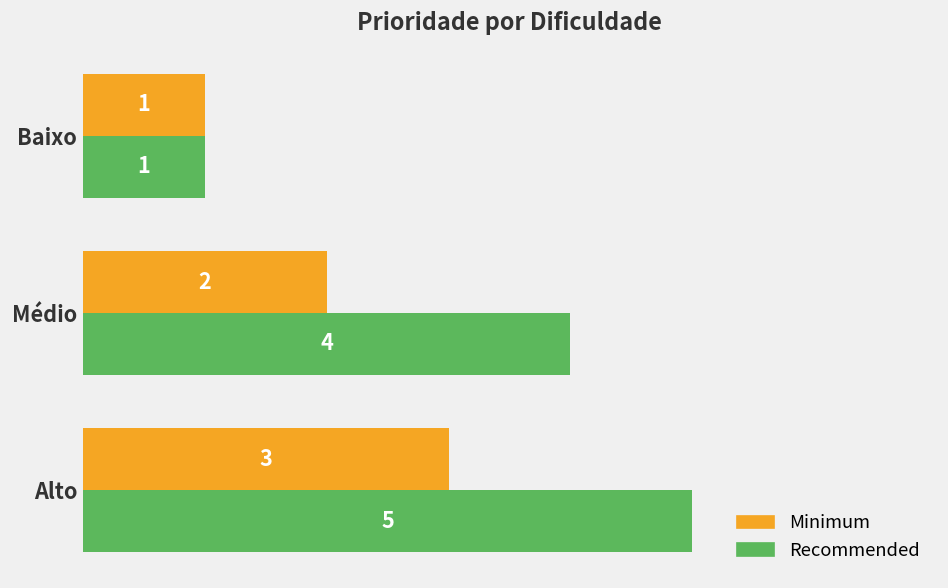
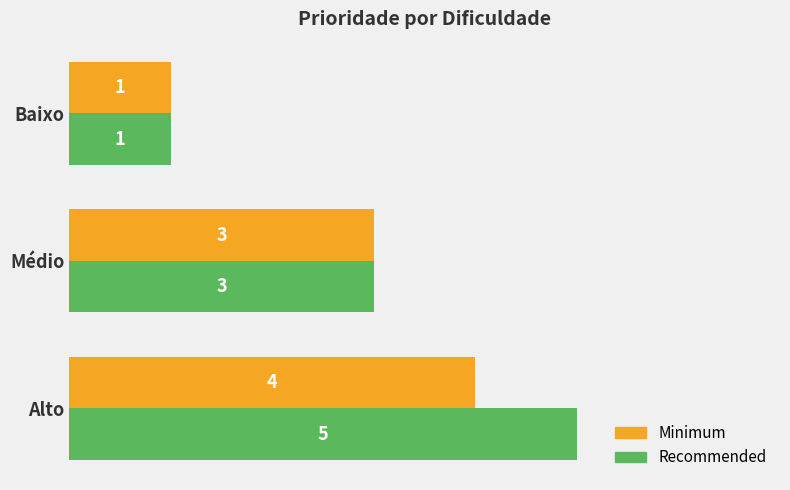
Minimum, Médio: 2 -> 3
Recommended, Médio: 4 -> 3
Minimum, Alto: 3 -> 4
